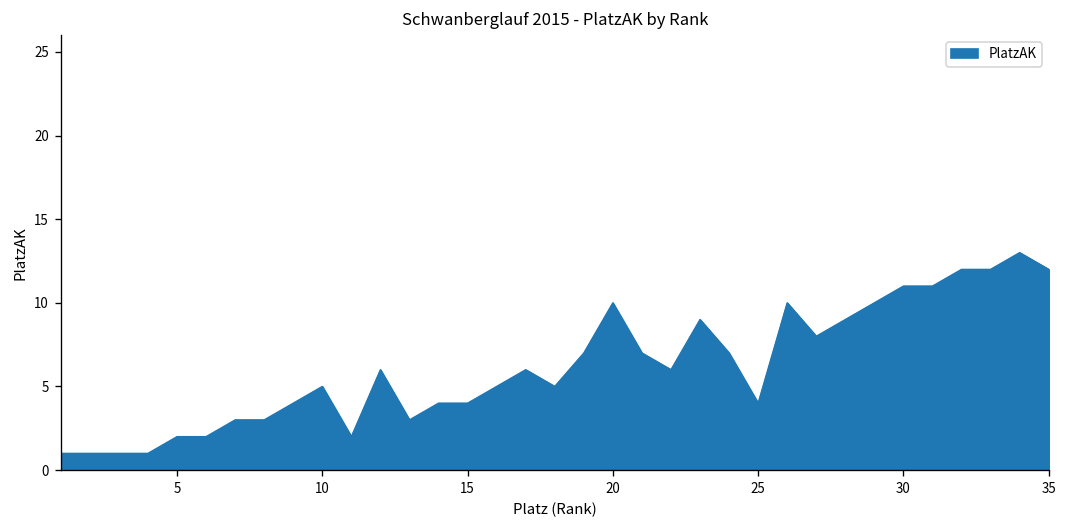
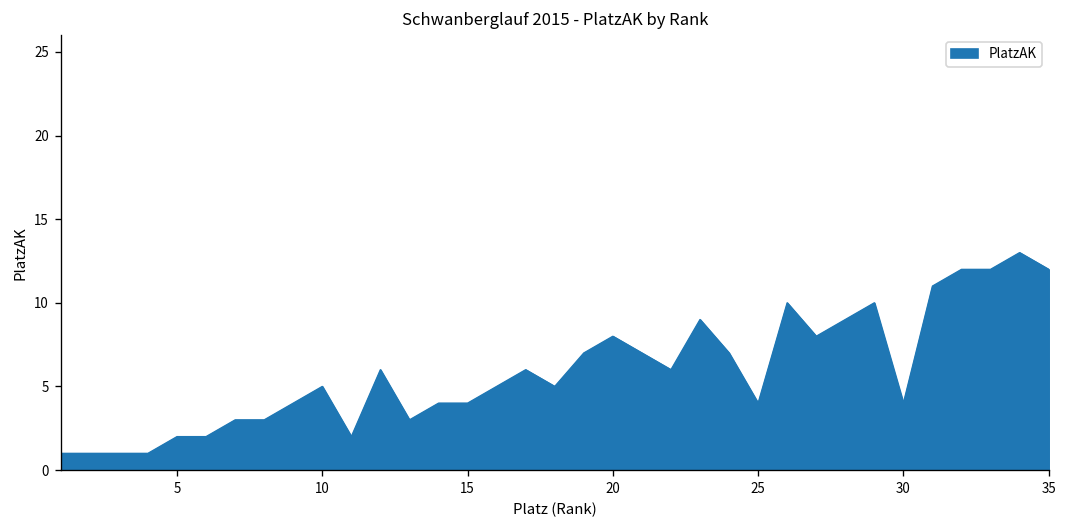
20: 10 -> 8
30: 11 -> 4
